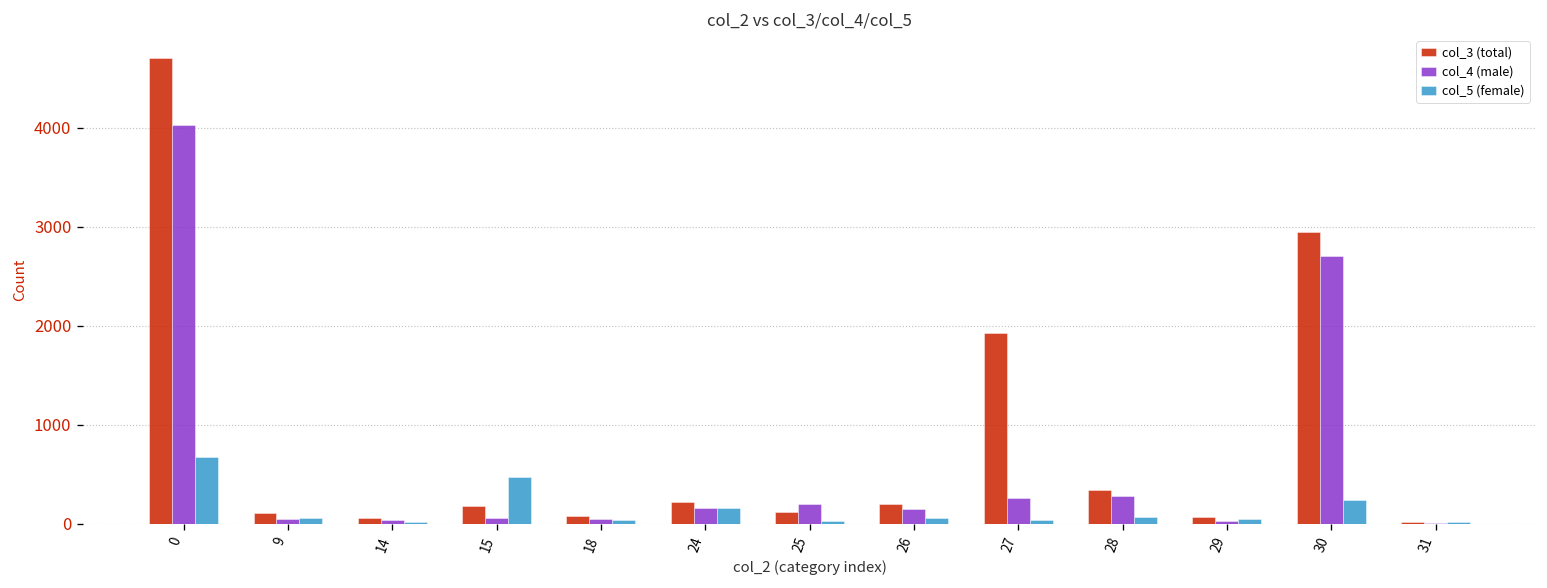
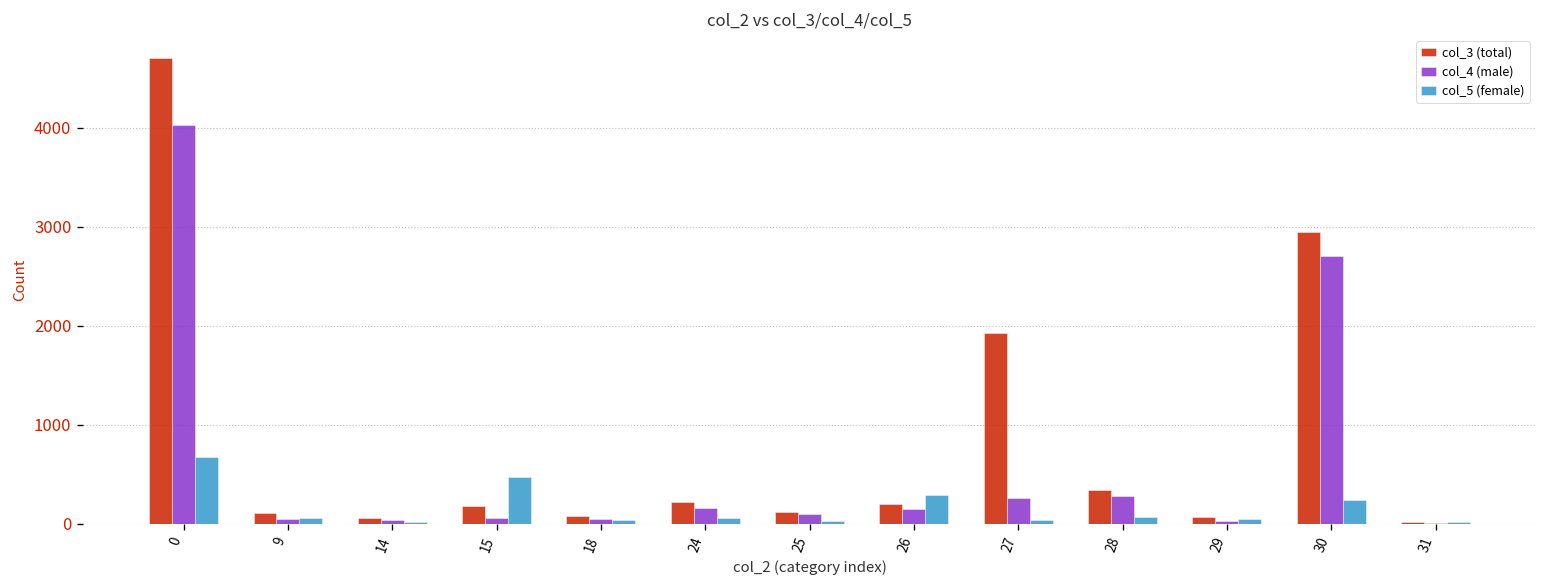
col_5 (female), 24: 200 -> 100
col_4 (male), 25: 200 -> 100
col_5 (female), 26: 100 -> 300
